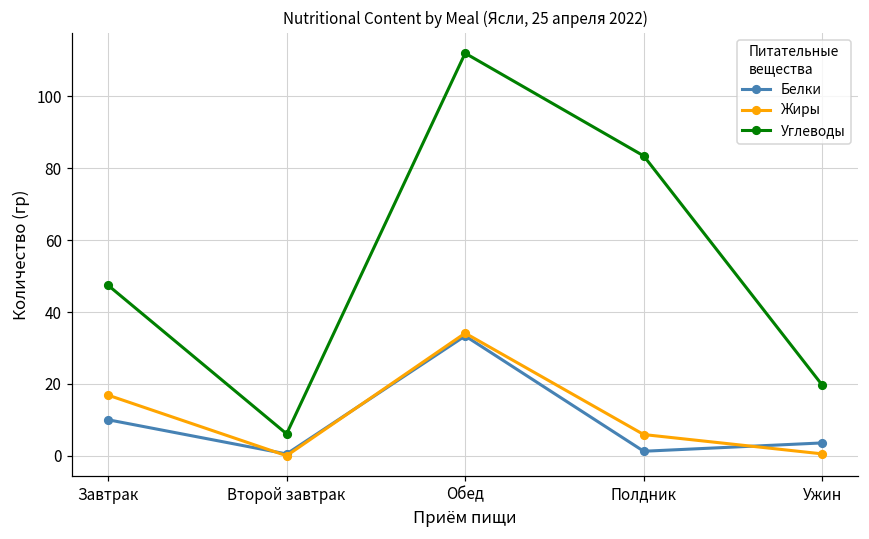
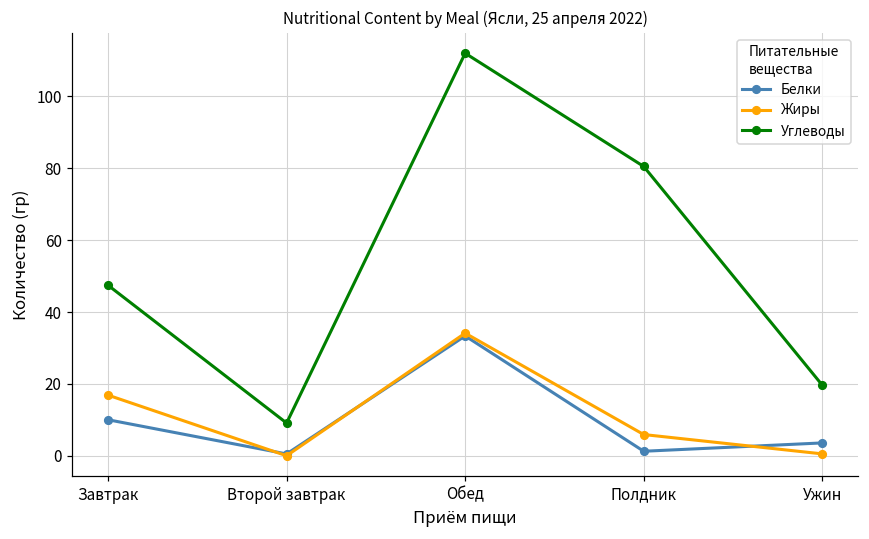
Углеводы, Второй завтрак: 6 -> 9
Углеводы, Полдник: 83 -> 81
